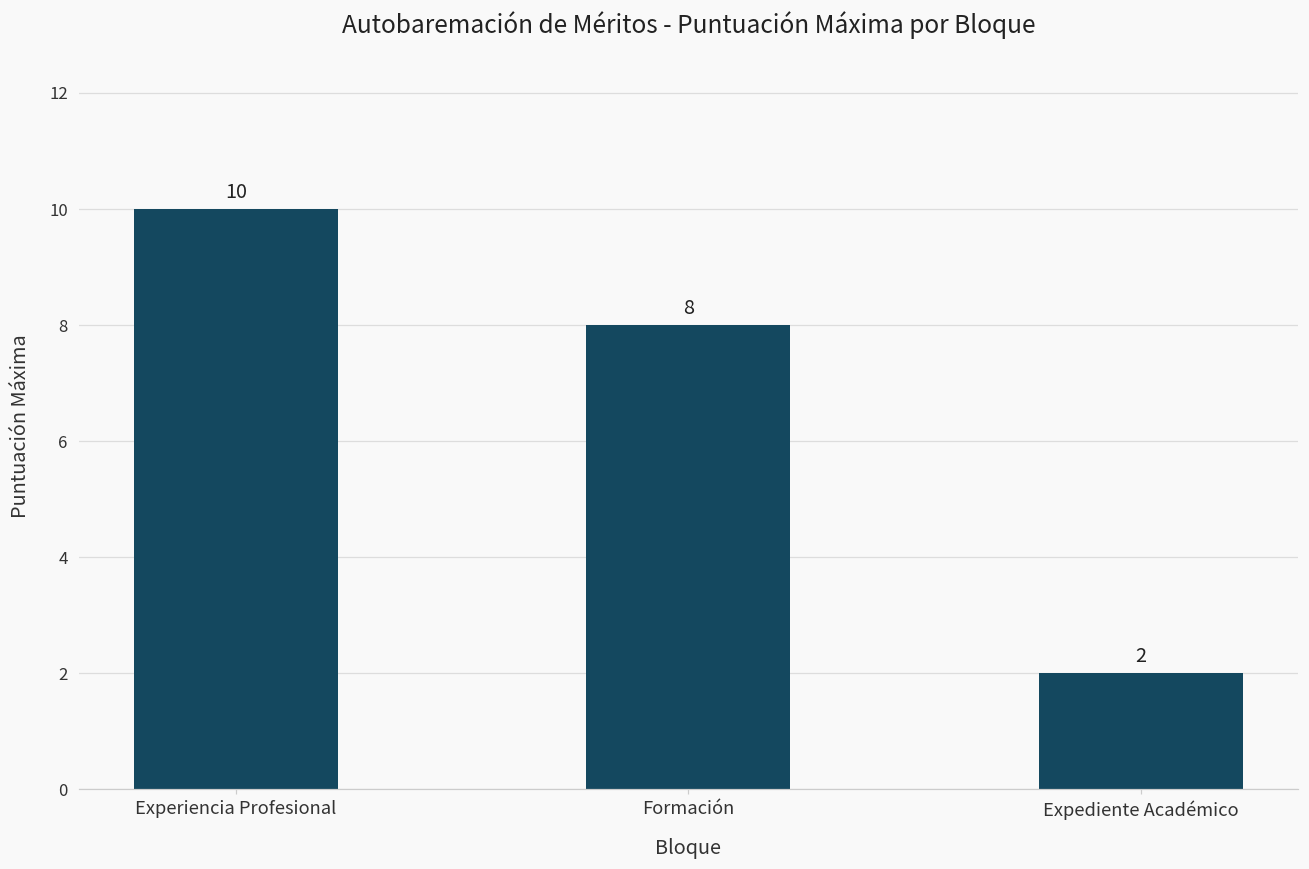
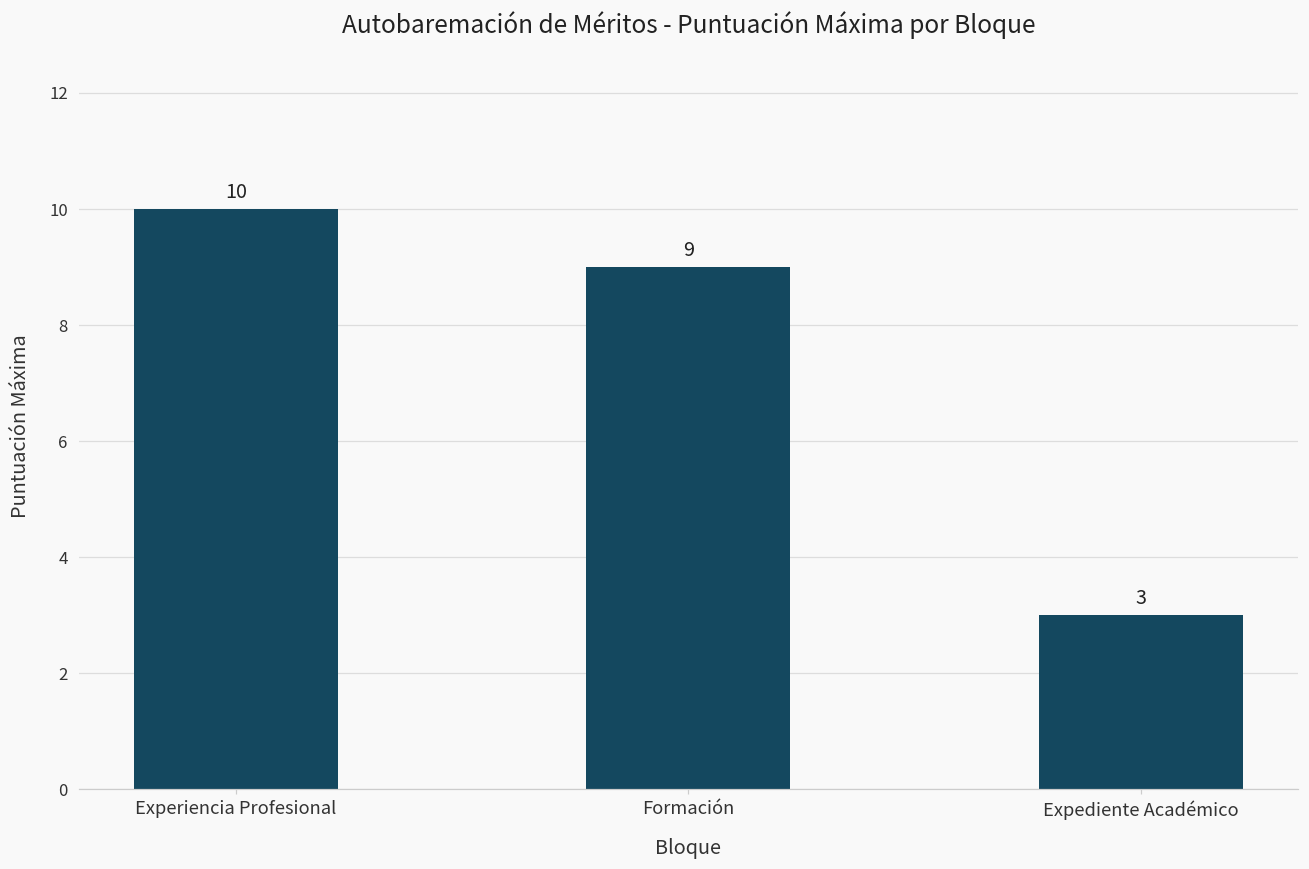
Formación: 8 -> 9
Expediente Académico: 2 -> 3
